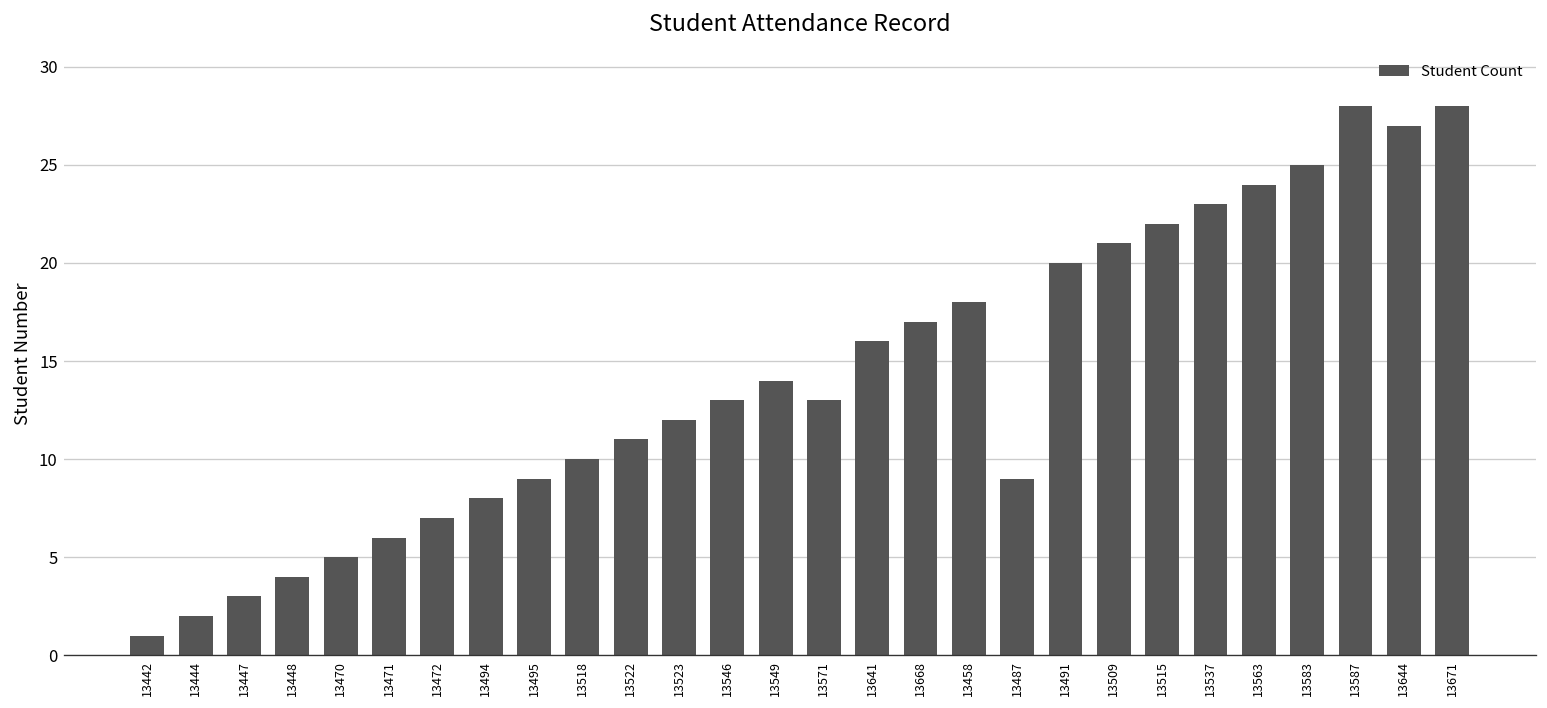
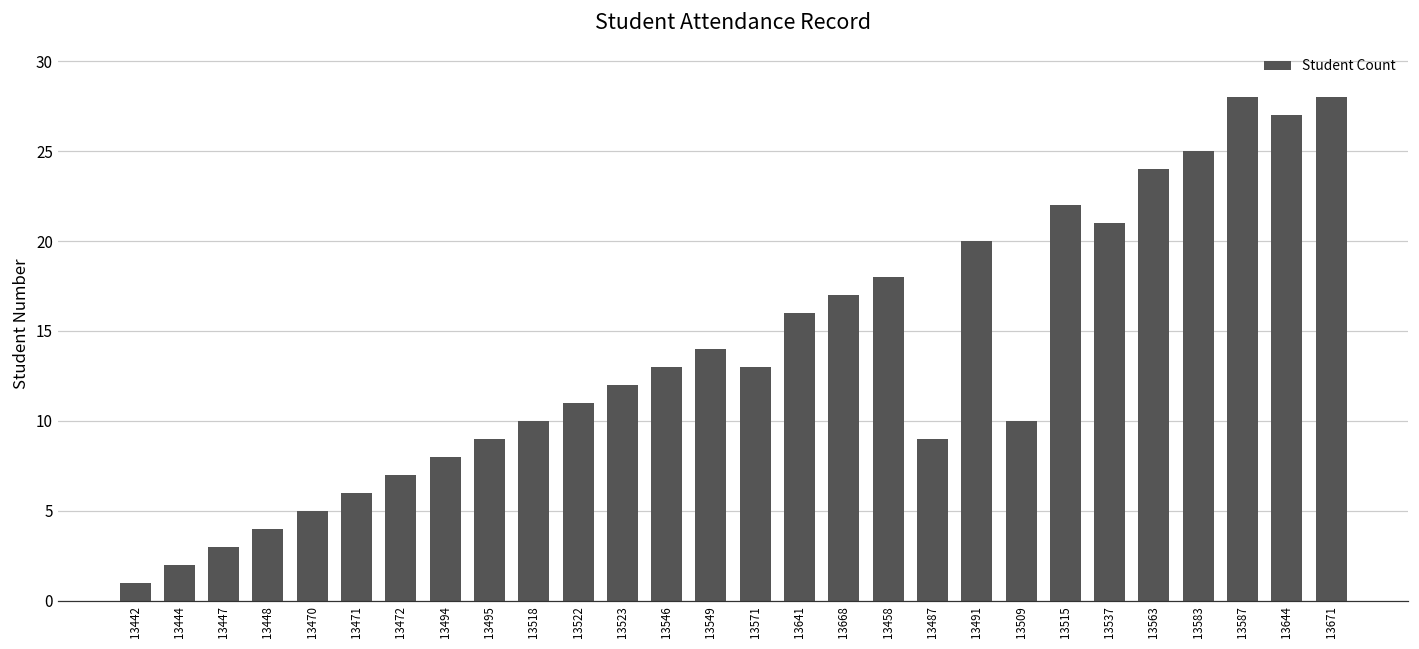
13509: 21 -> 10
13537: 23 -> 21
